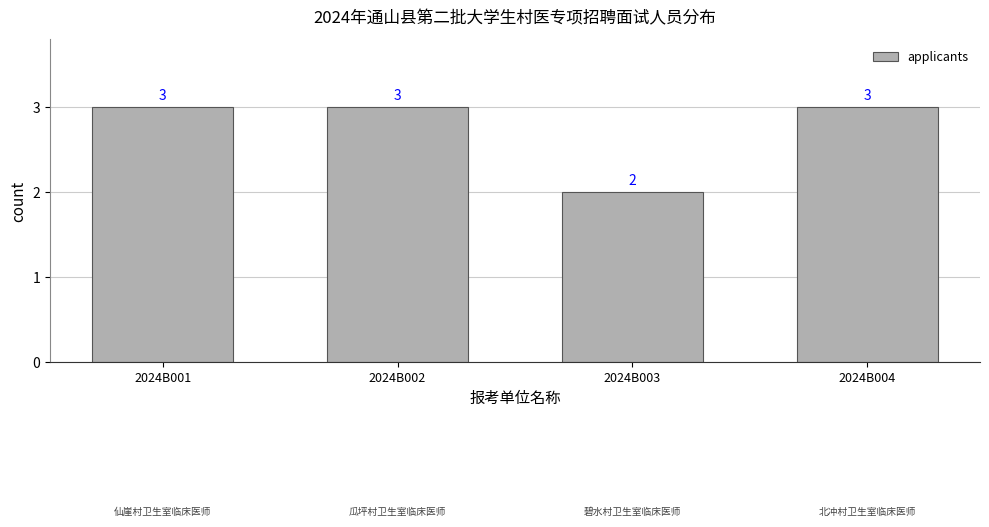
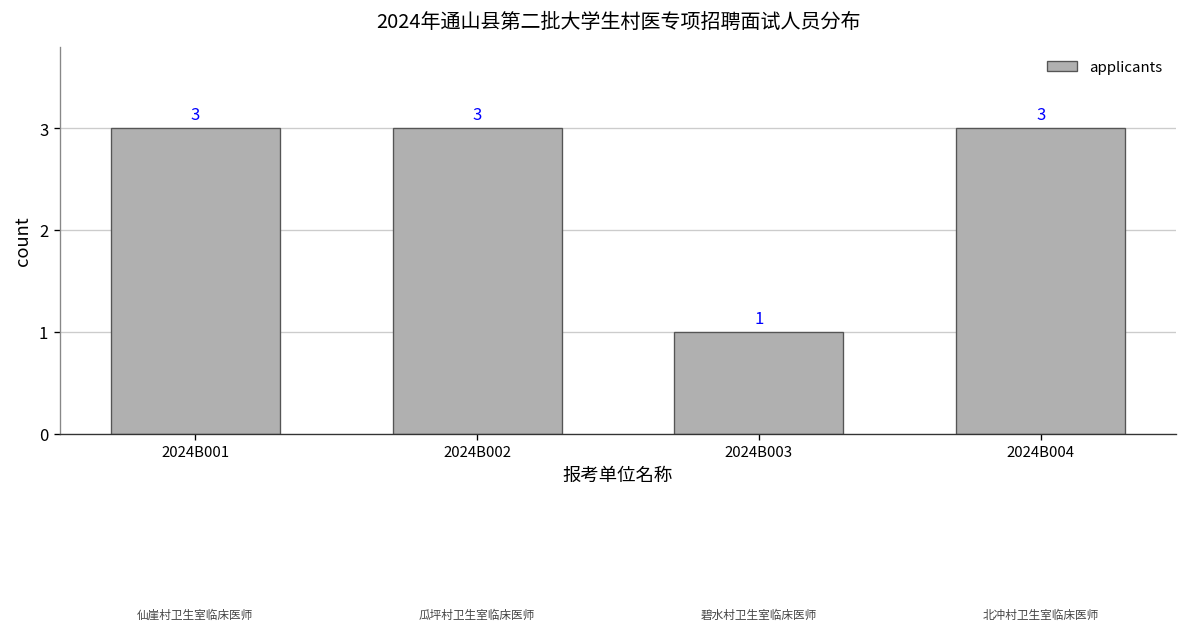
2024B003: 2 -> 1
